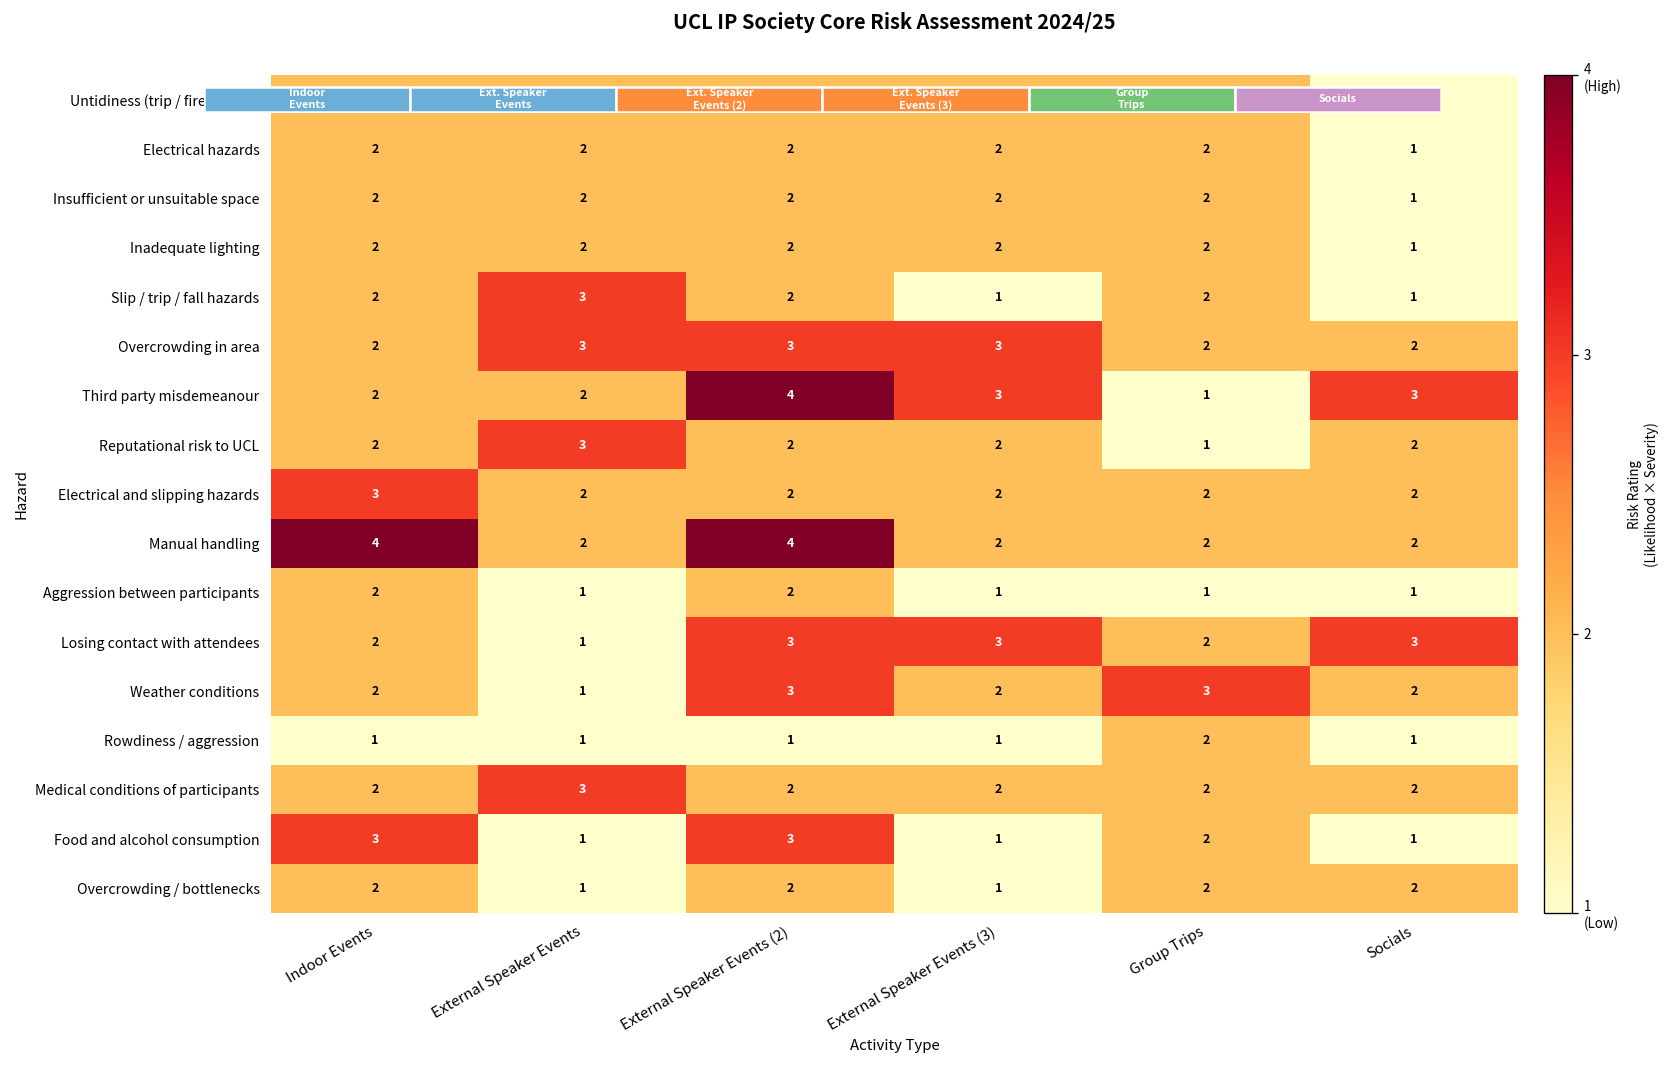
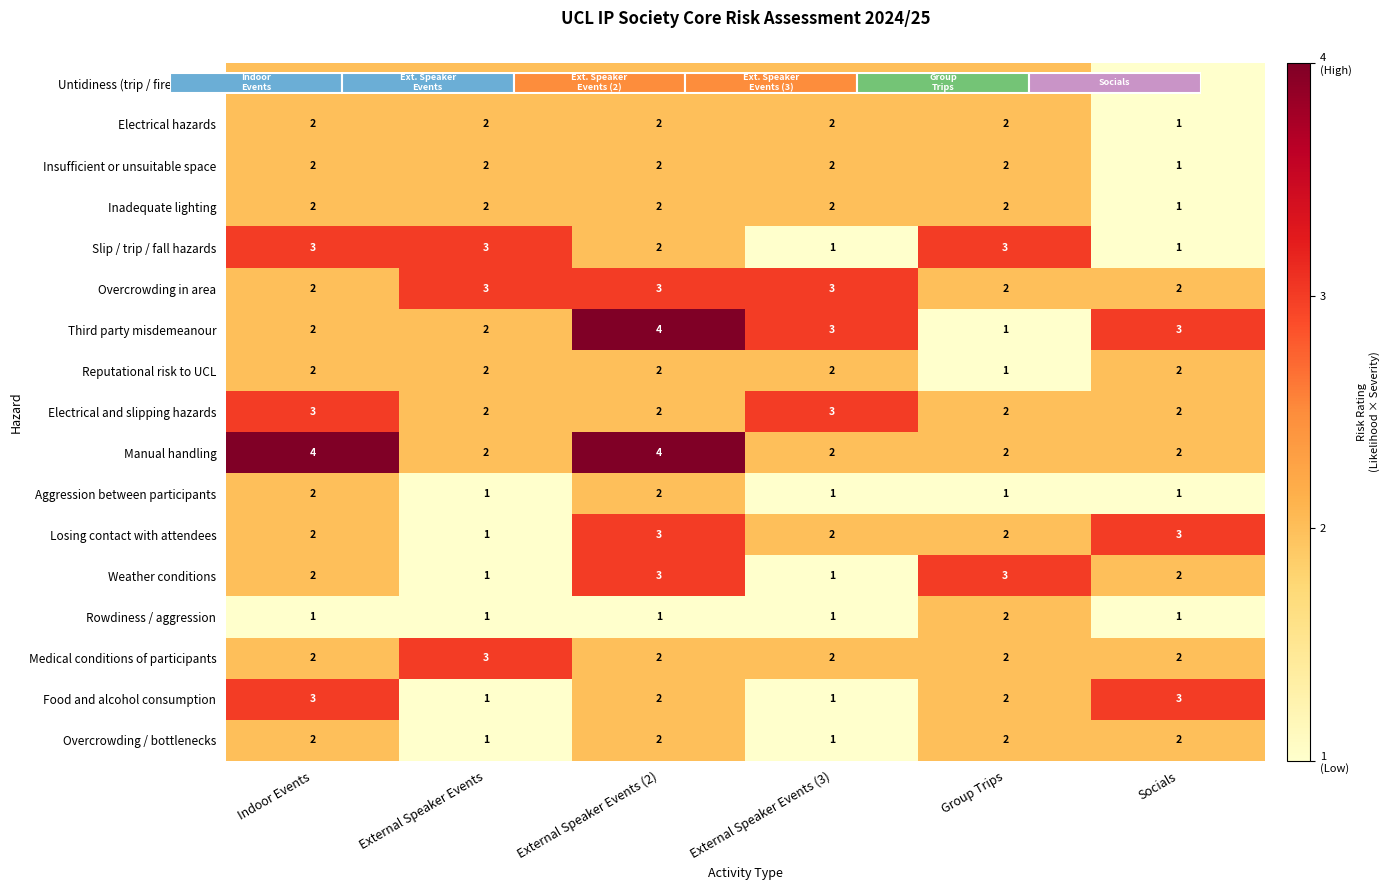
UCL IP Society Core Risk Assessment 2024/25, Slip / trip / fall hazards, Indoor Events: 2 -> 3
UCL IP Society Core Risk Assessment 2024/25, Slip / trip / fall hazards, Group Trips: 2 -> 3
UCL IP Society Core Risk Assessment 2024/25, Reputational risk to UCL, External Speaker Events: 3 -> 2
UCL IP Society Core Risk Assessment 2024/25, Electrical and slipping hazards, External Speaker Events (3): 2 -> 3
UCL IP Society Core Risk Assessment 2024/25, Losing contact with attendees, External Speaker Events (3): 3 -> 2
UCL IP Society Core Risk Assessment 2024/25, Weather conditions, External Speaker Events (3): 2 -> 1
UCL IP Society Core Risk Assessment 2024/25, Food and alcohol consumption, External Speaker Events (2): 3 -> 2
UCL IP Society Core Risk Assessment 2024/25, Food and alcohol consumption, Socials: 1 -> 3
